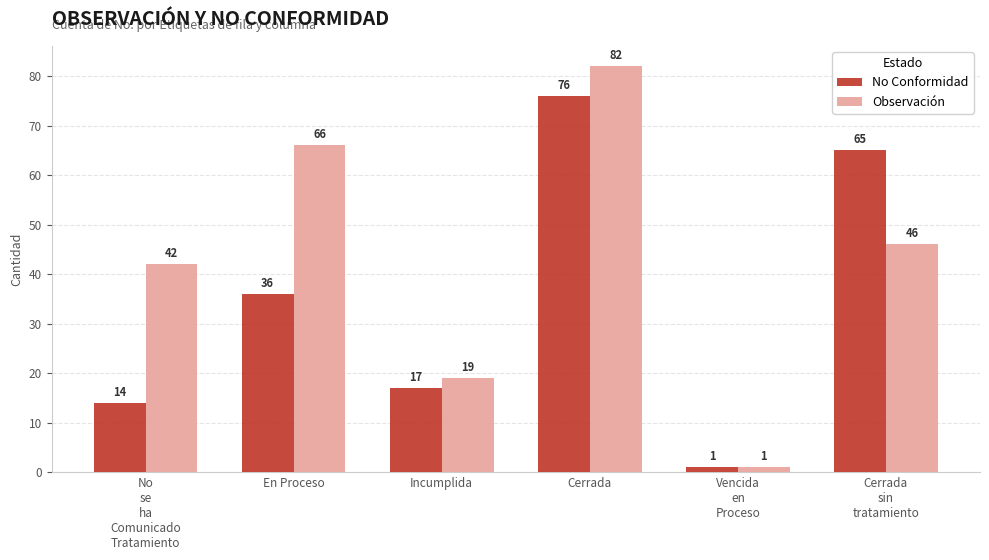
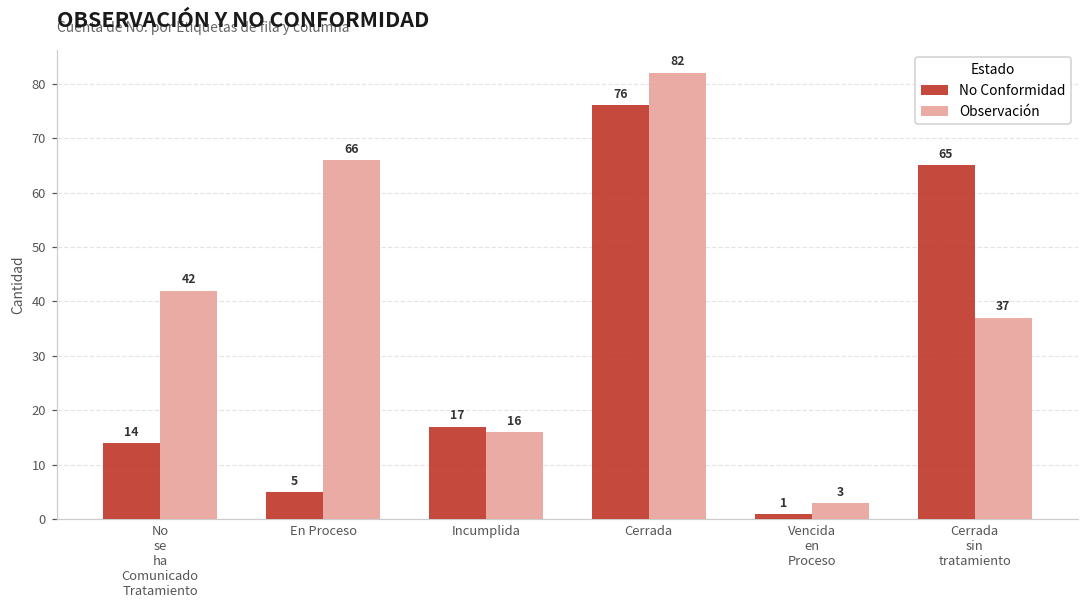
No Conformidad, En Proceso: 36 -> 5
Observación, Incumplida: 19 -> 16
Observación, Vencida en Proceso: 1 -> 3
Observación, Cerrada sin tratamiento: 46 -> 37
